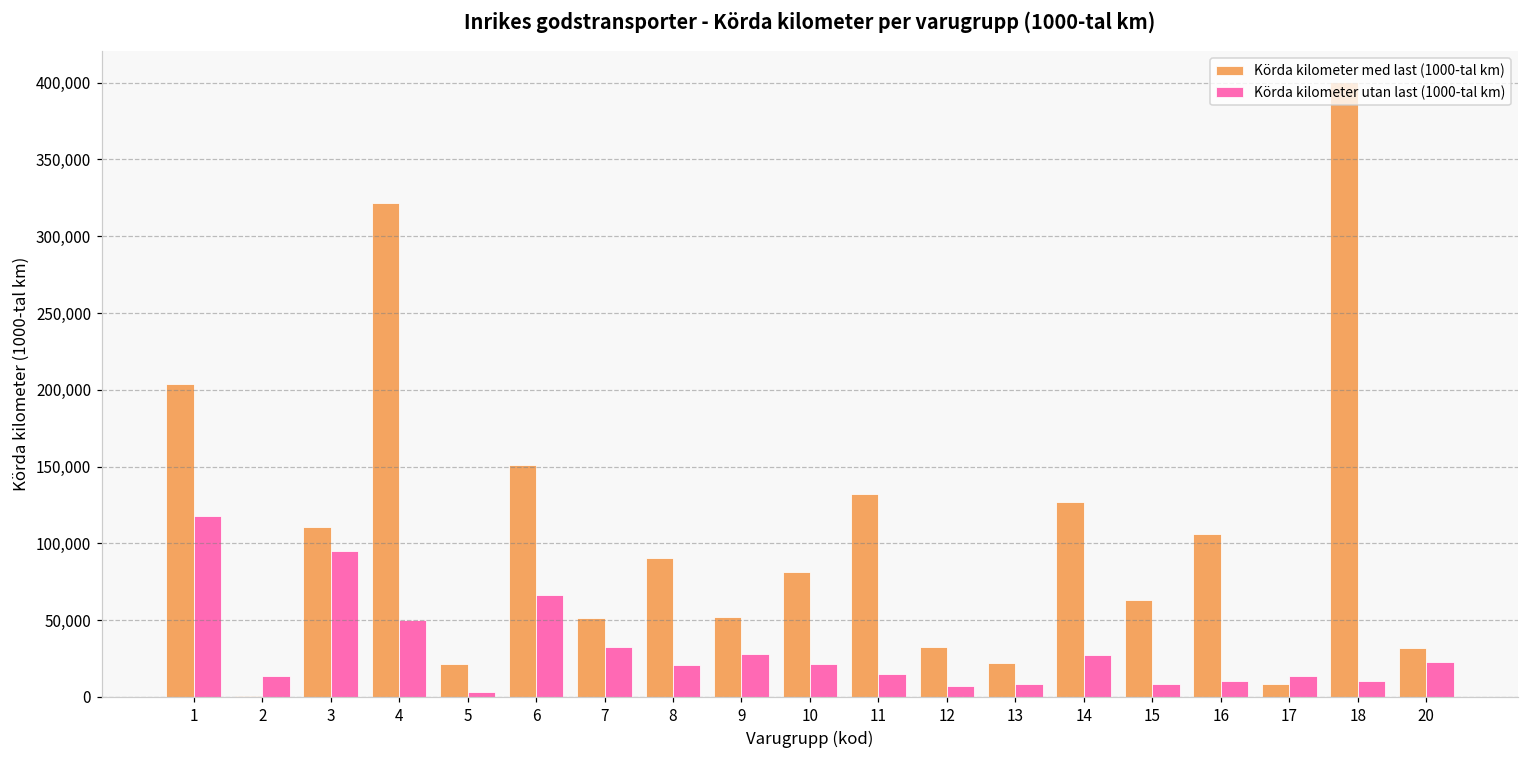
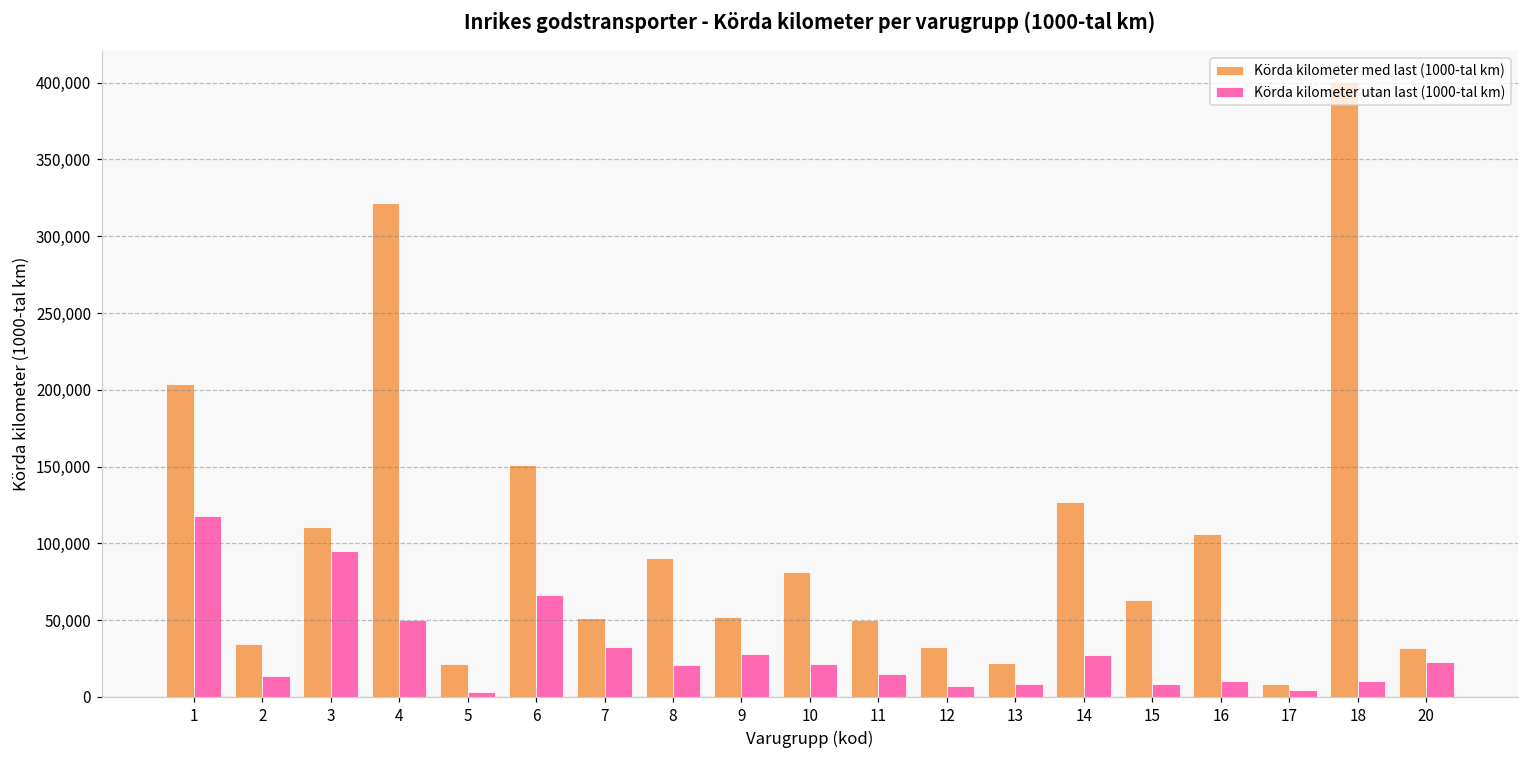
Körda kilometer med last (1000-tal km), 2: 0 -> 34,000
Körda kilometer med last (1000-tal km), 11: 132,000 -> 50,000
Körda kilometer utan last (1000-tal km), 17: 13,000 -> 5,000
